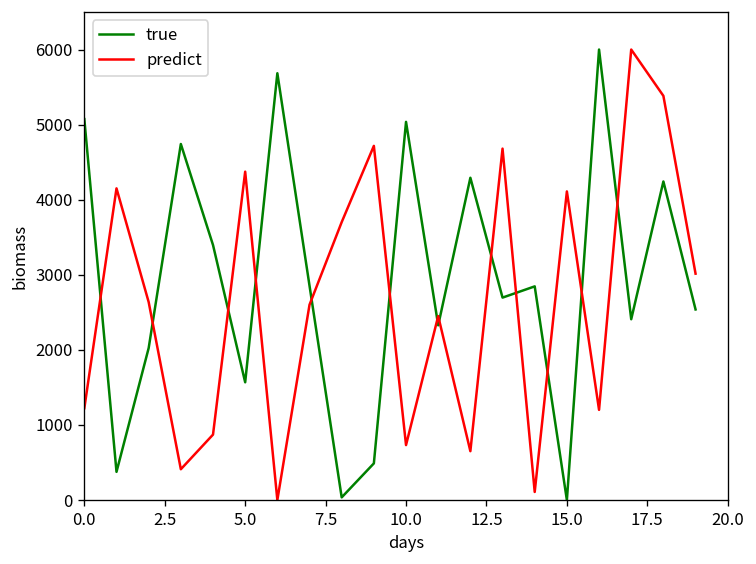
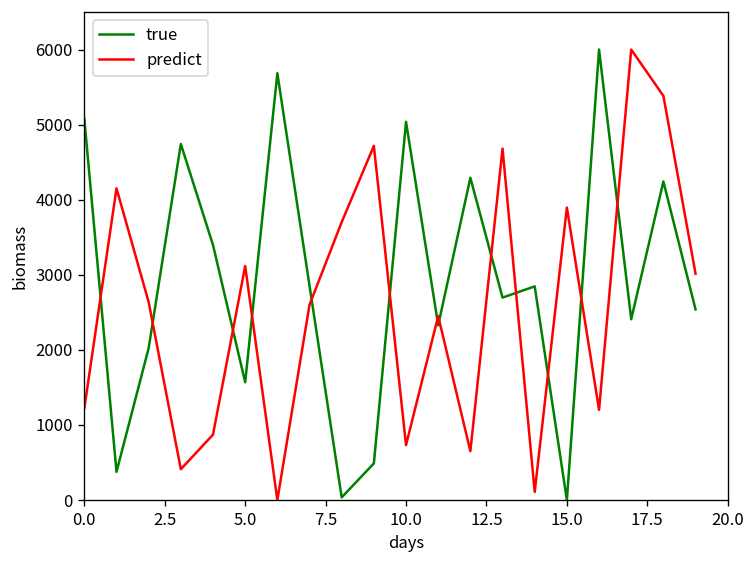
predict, 5.0: 4400 -> 3100
predict, 15.0: 4100 -> 3900
